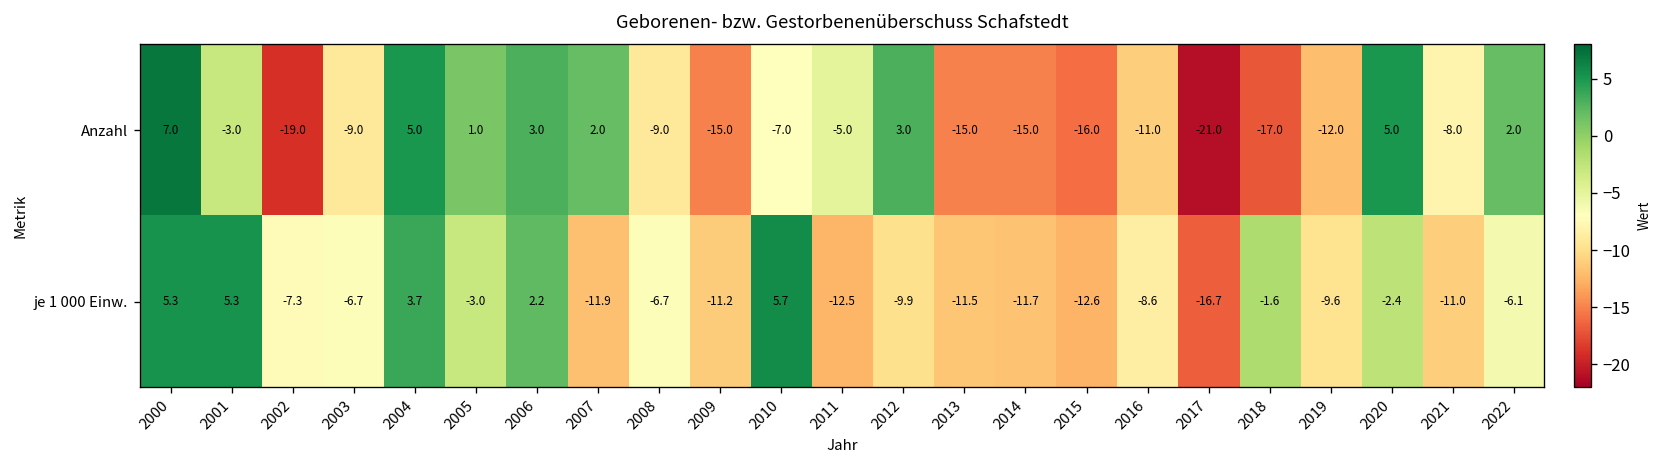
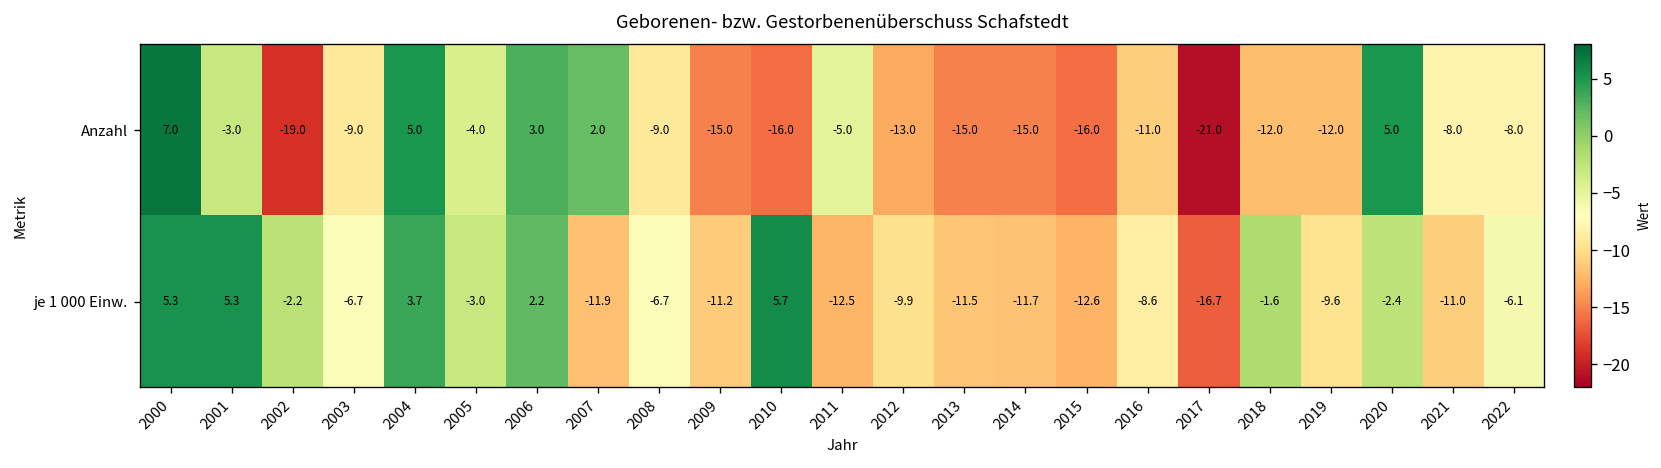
Anzahl, 2005: 1.0 -> -4.0
Anzahl, 2010: -7.0 -> -16.0
Anzahl, 2012: 3.0 -> -13.0
Anzahl, 2018: -17.0 -> -12.0
Anzahl, 2022: 2.0 -> -8.0
je 1 000 Einw., 2002: -7.3 -> -2.2
